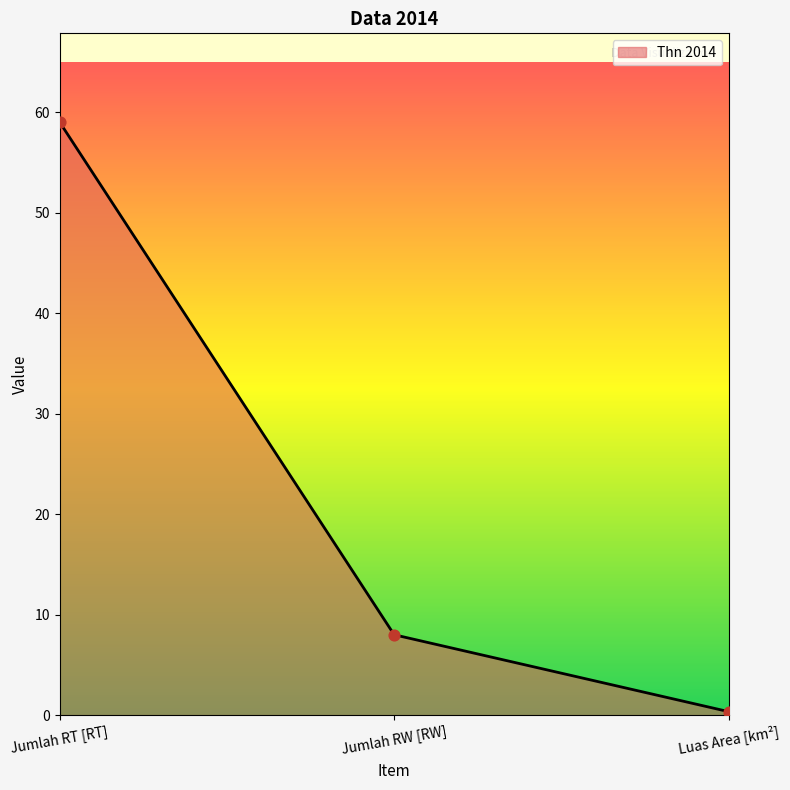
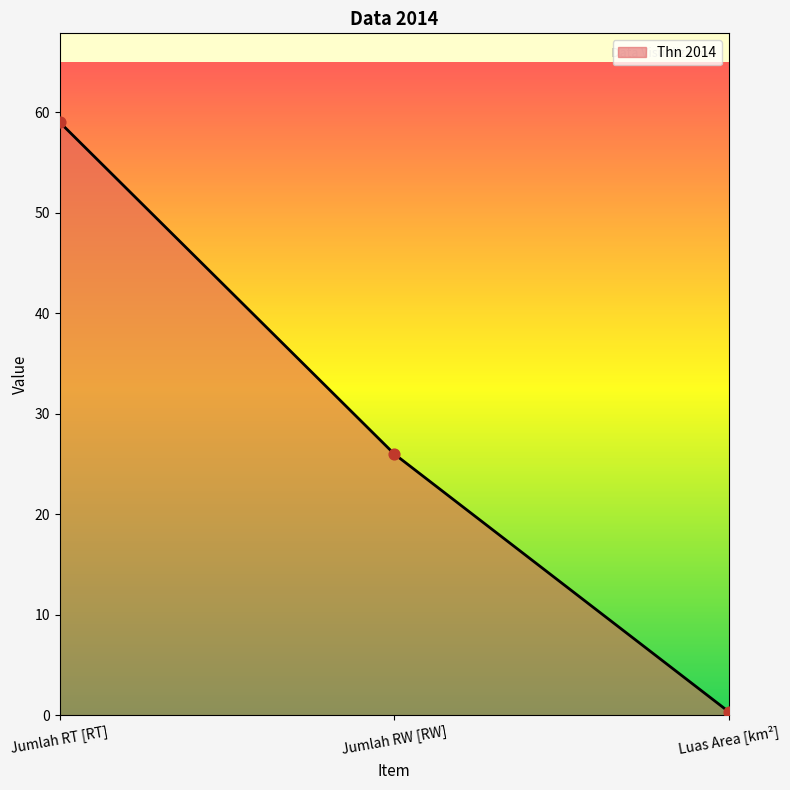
Jumlah RW [RW]: 8 -> 26
